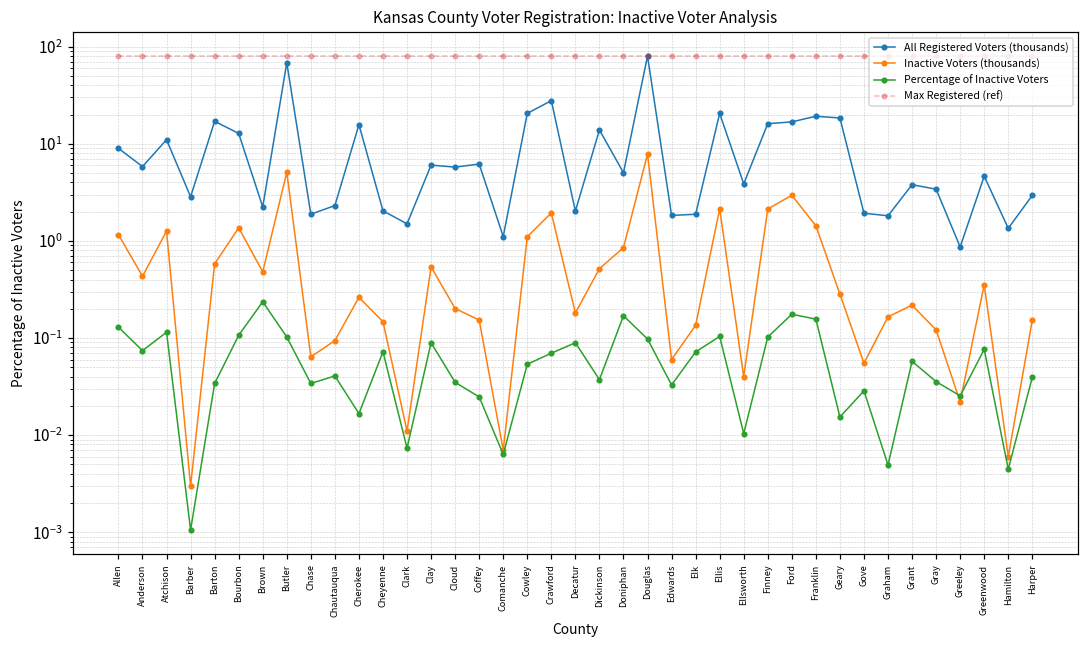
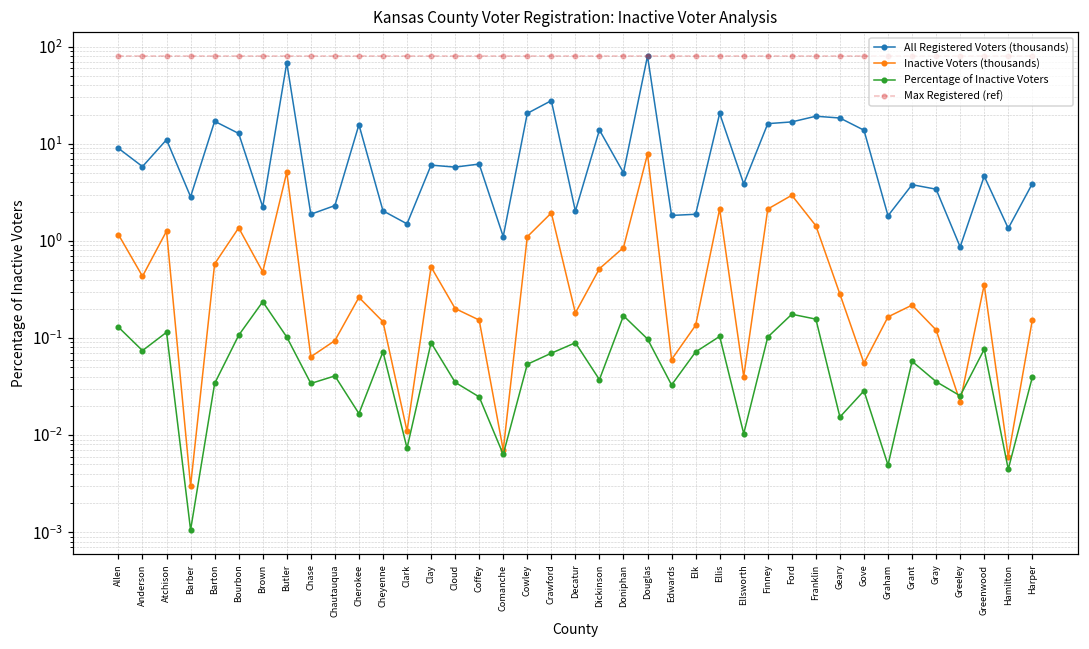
All Registered Voters (thousands), Gove: 1.9 -> 14
All Registered Voters (thousands), Harper: 2.9 -> 4
